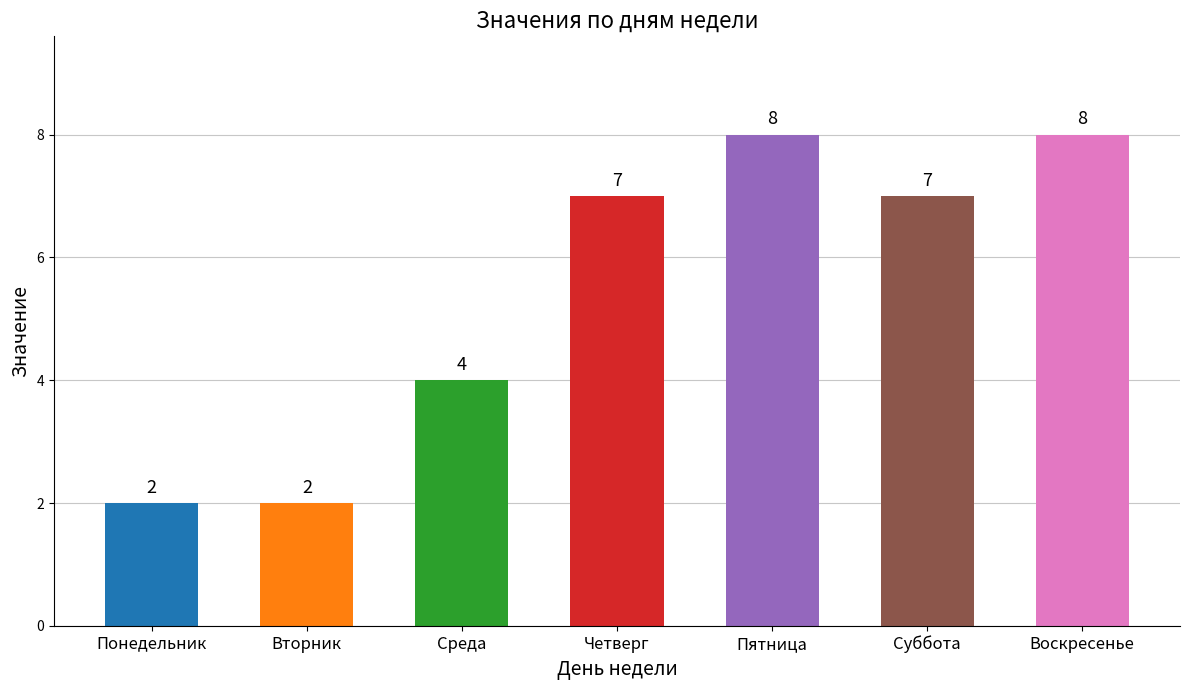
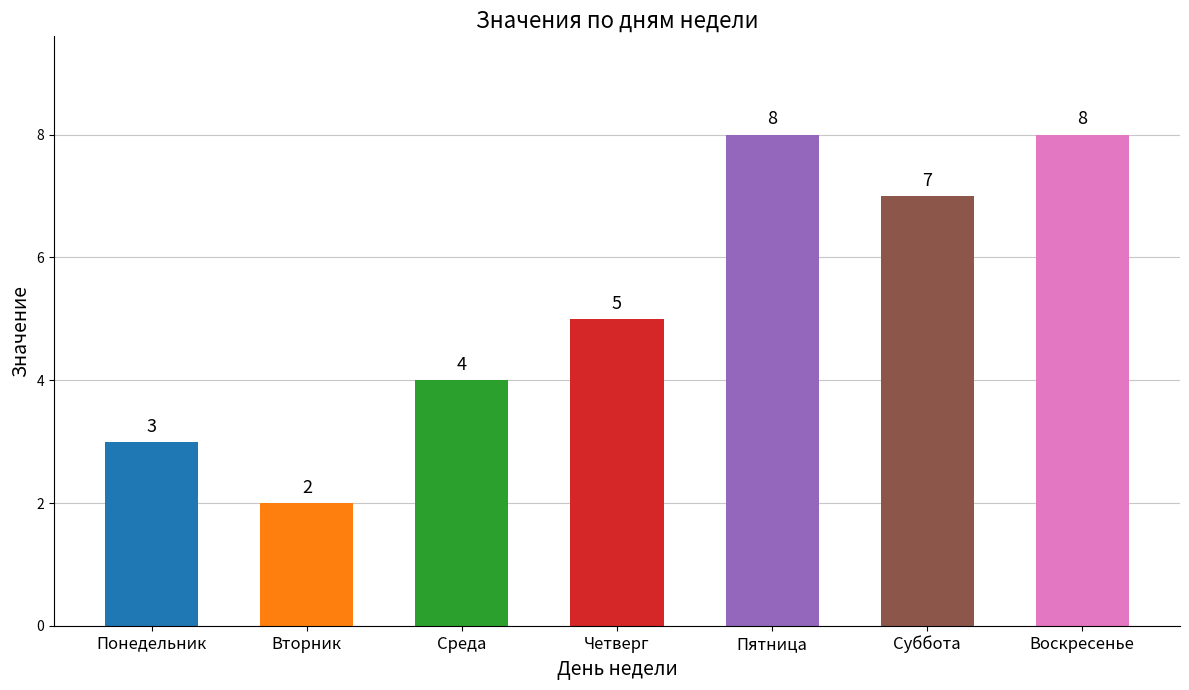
Понедельник: 2 -> 3
Четверг: 7 -> 5
